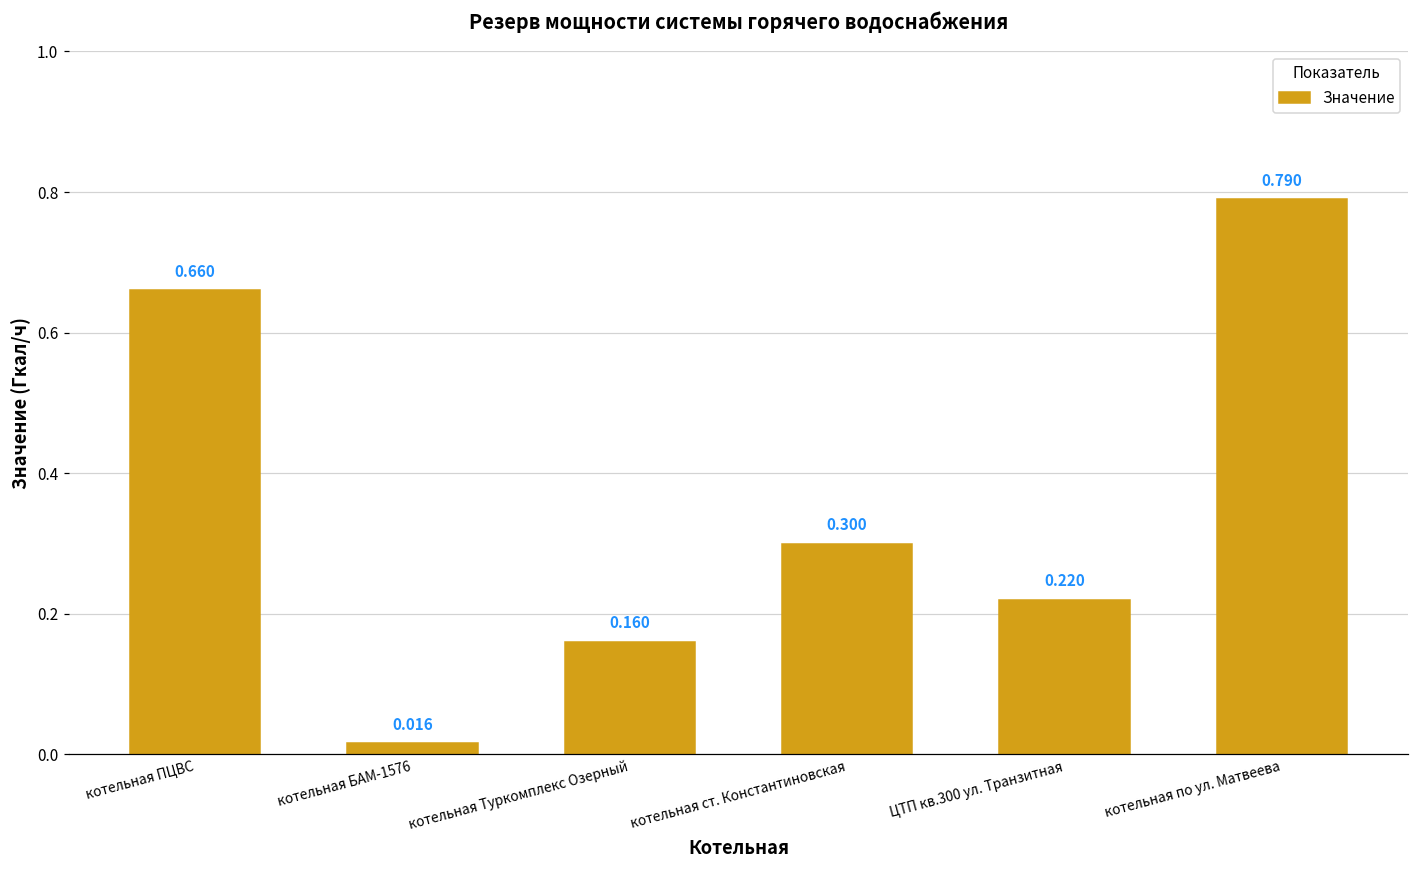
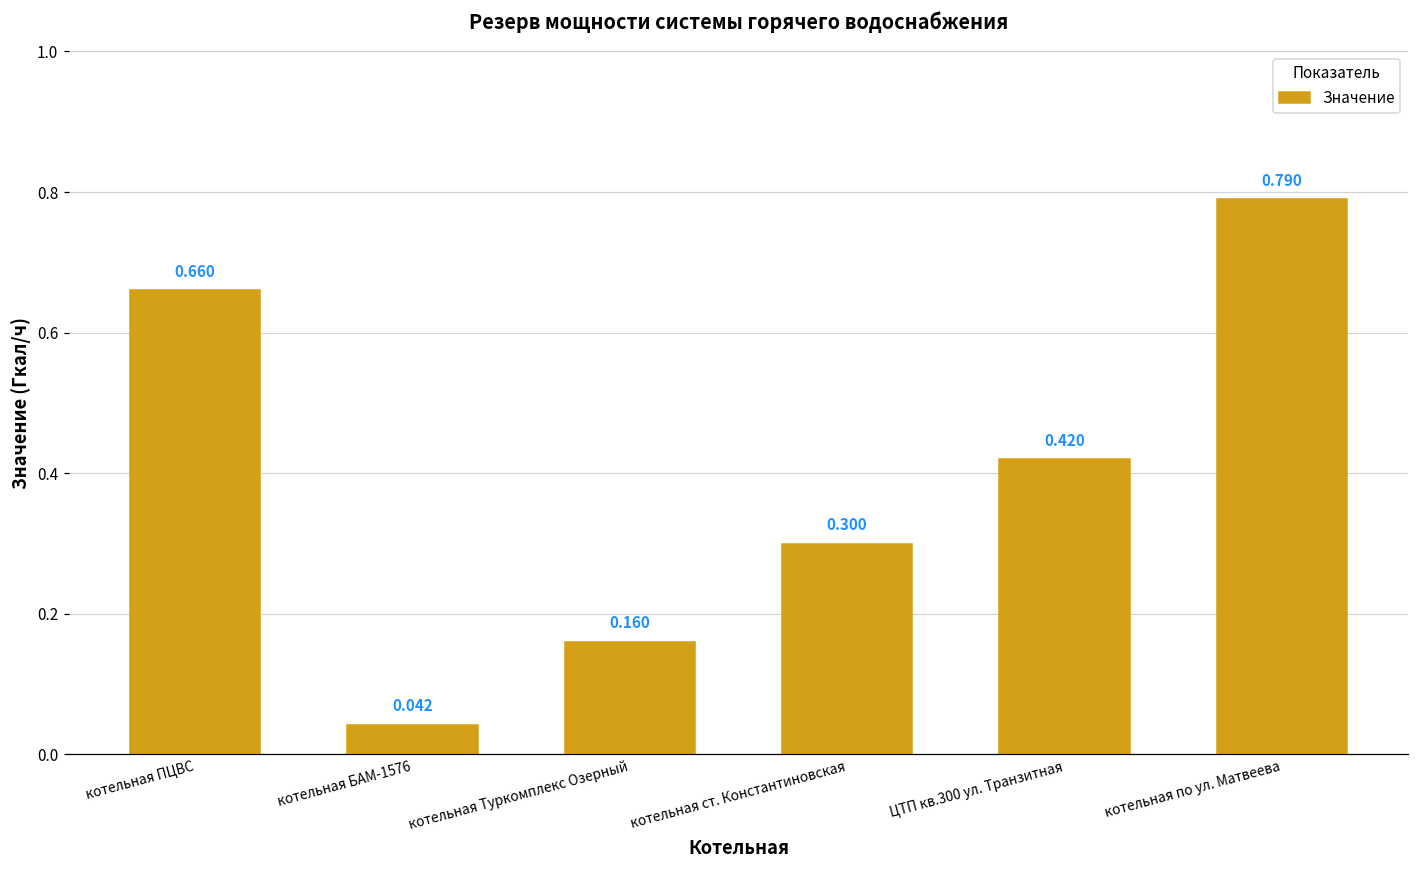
котельная БАМ-1576: 0.016 -> 0.042
ЦТП кв.300 ул. Транзитная: 0.220 -> 0.420
